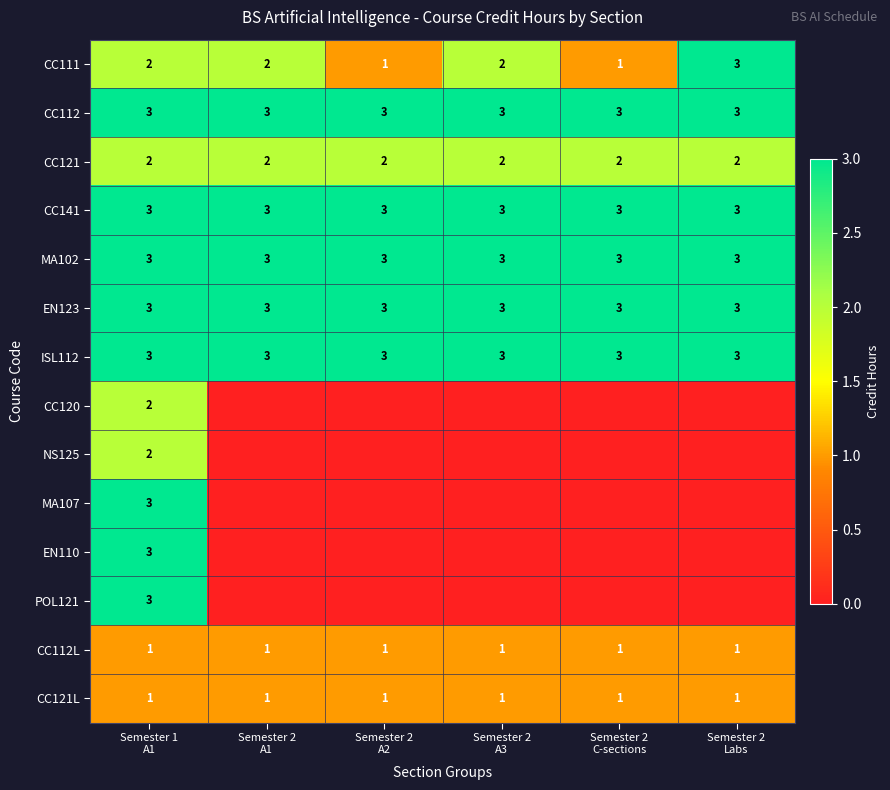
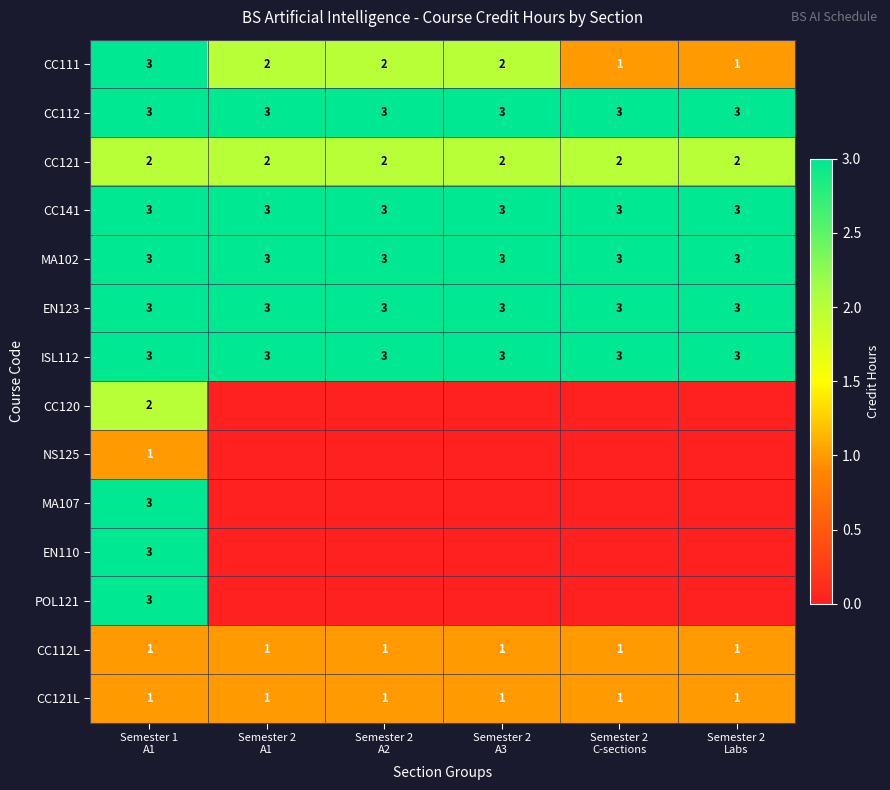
CC111, Semester 1 A1: 2 -> 3
CC111, Semester 2 A2: 1 -> 2
CC111, Semester 2 Labs: 3 -> 1
NS125, Semester 1 A1: 2 -> 1
